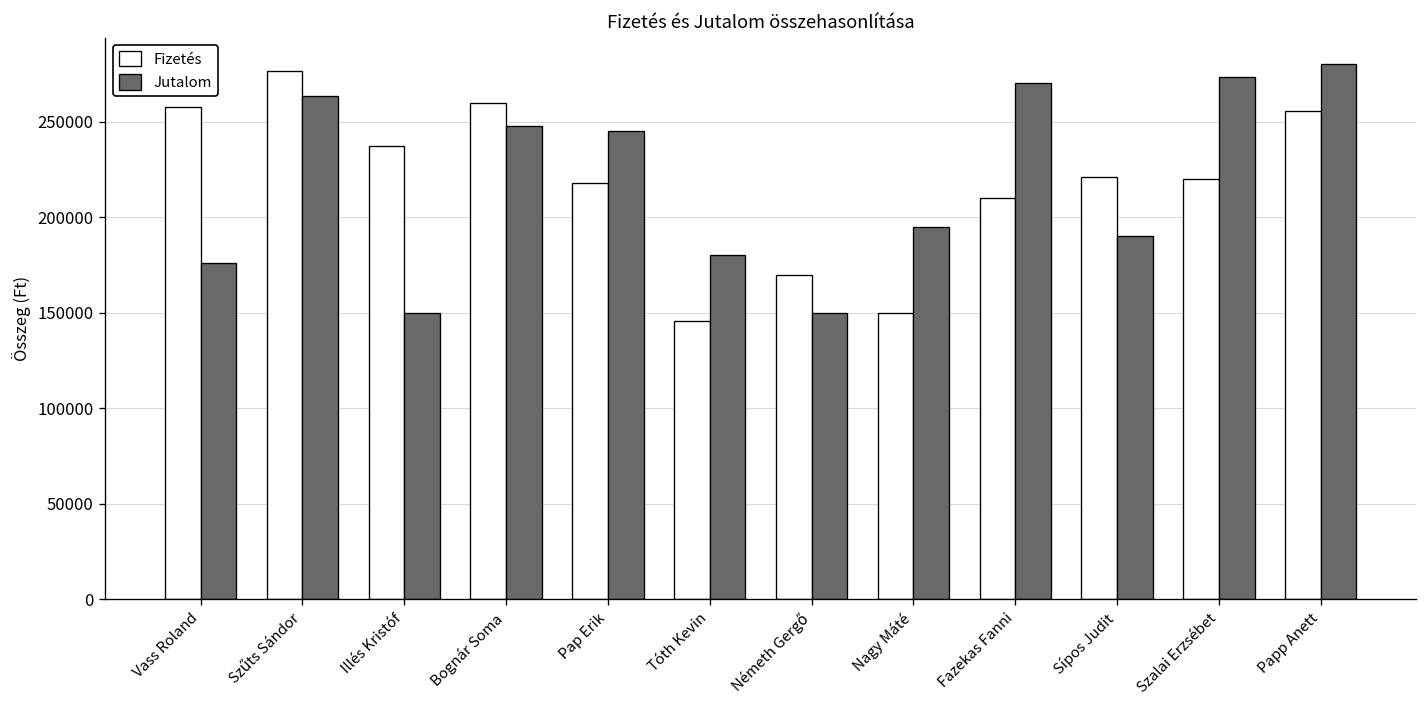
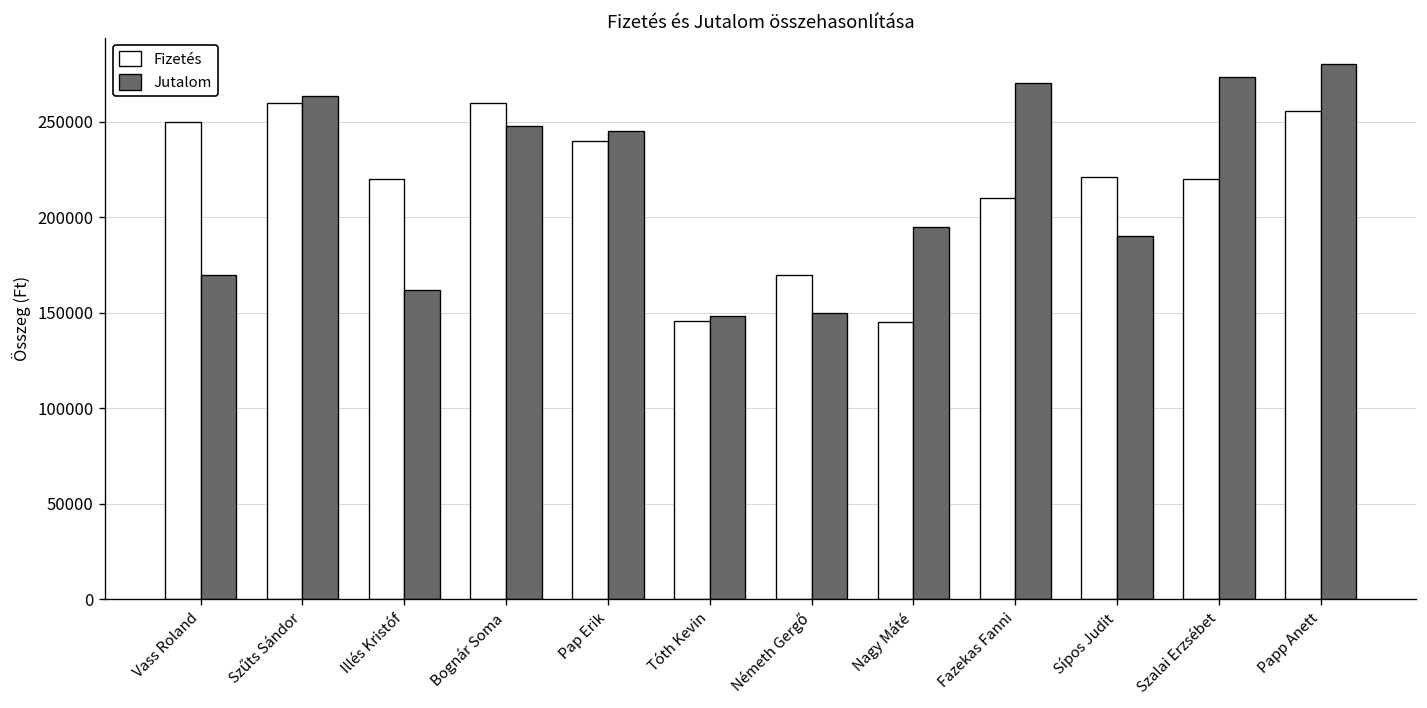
Fizetés, Vass Roland: 258000 -> 250000
Jutalom, Vass Roland: 176000 -> 170000
Fizetés, Szűts Sándor: 277000 -> 260000
Fizetés, Illés Kristóf: 237000 -> 220000
Jutalom, Illés Kristóf: 150000 -> 162000
Fizetés, Pap Erik: 218000 -> 240000
Jutalom, Tóth Kevin: 180000 -> 149000
Fizetés, Nagy Máté: 150000 -> 145000
